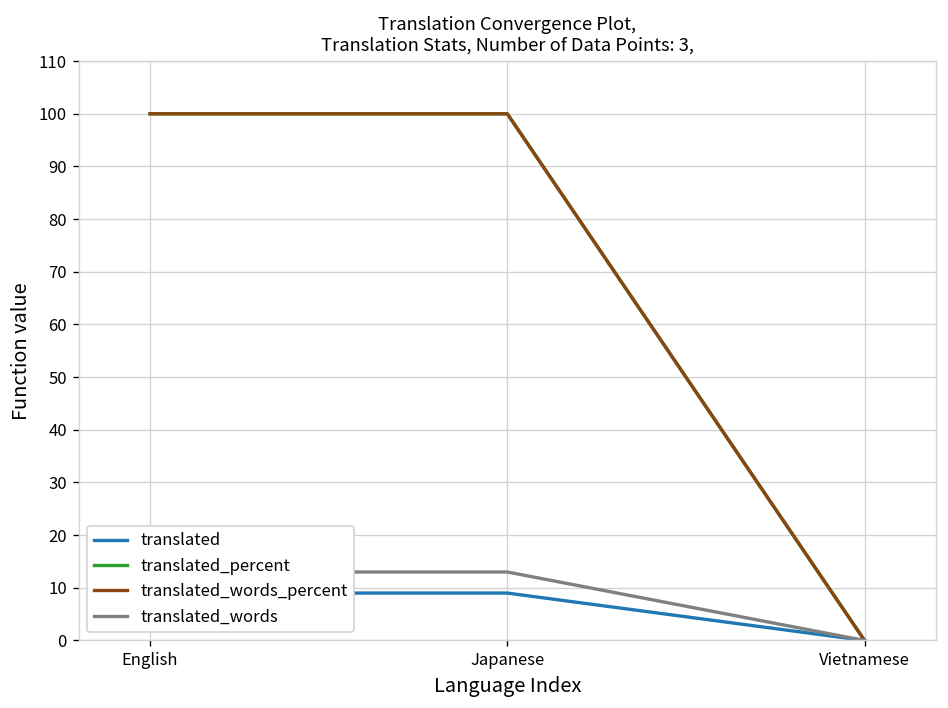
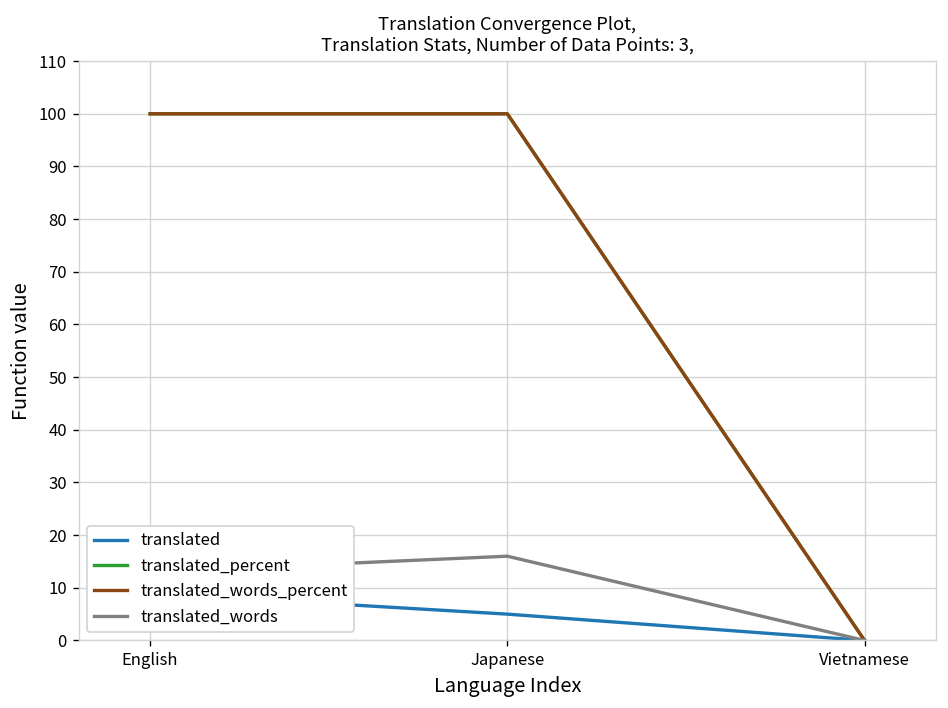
translated, Japanese: 9 -> 5
translated_words, Japanese: 13 -> 16
